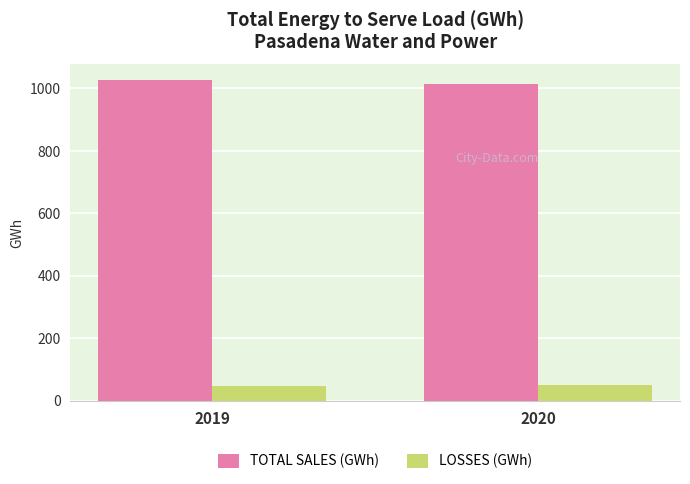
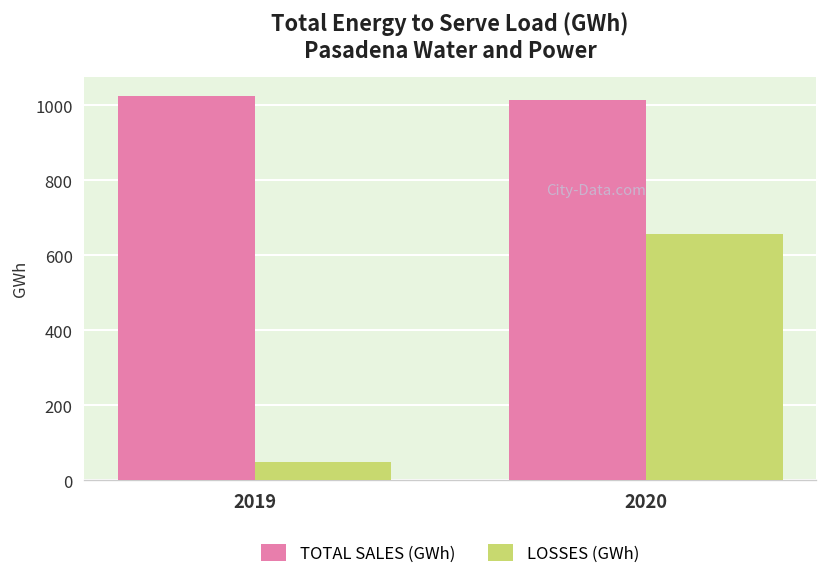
LOSSES (GWh), 2020: 50 -> 660
